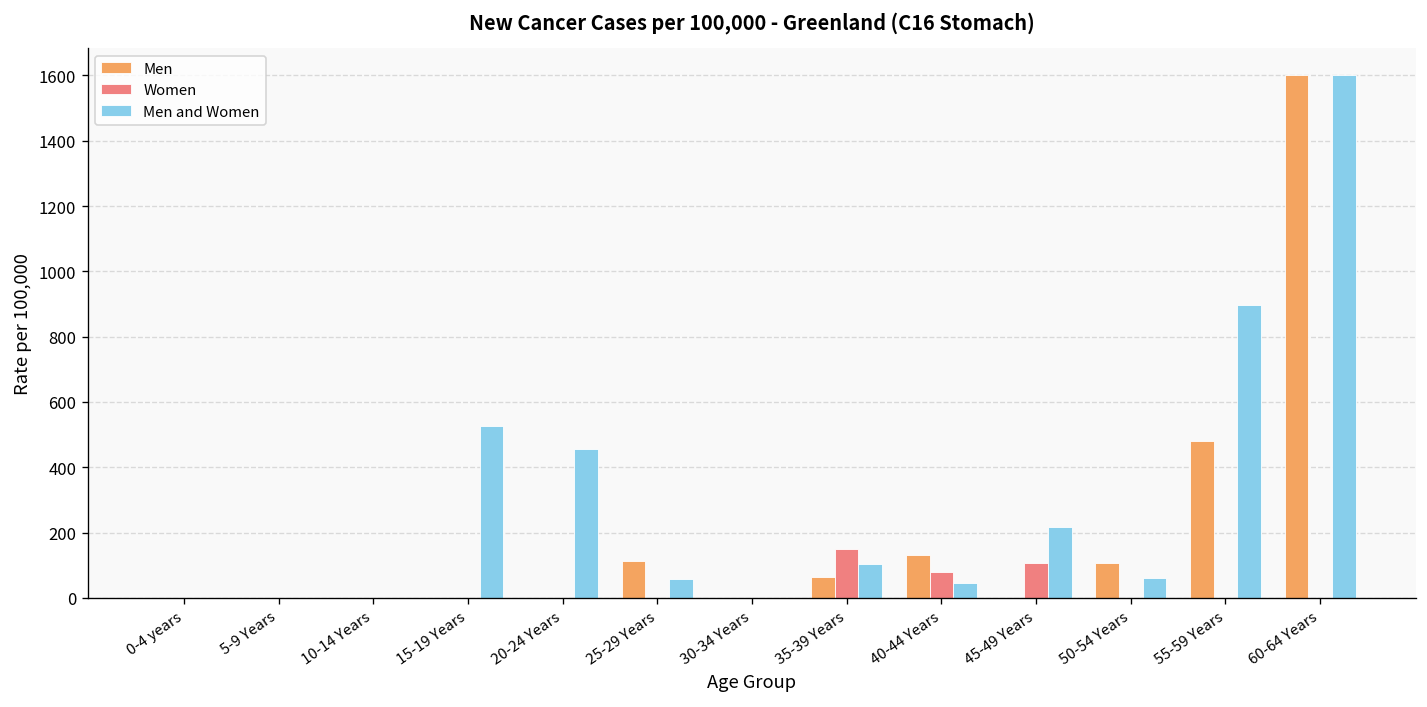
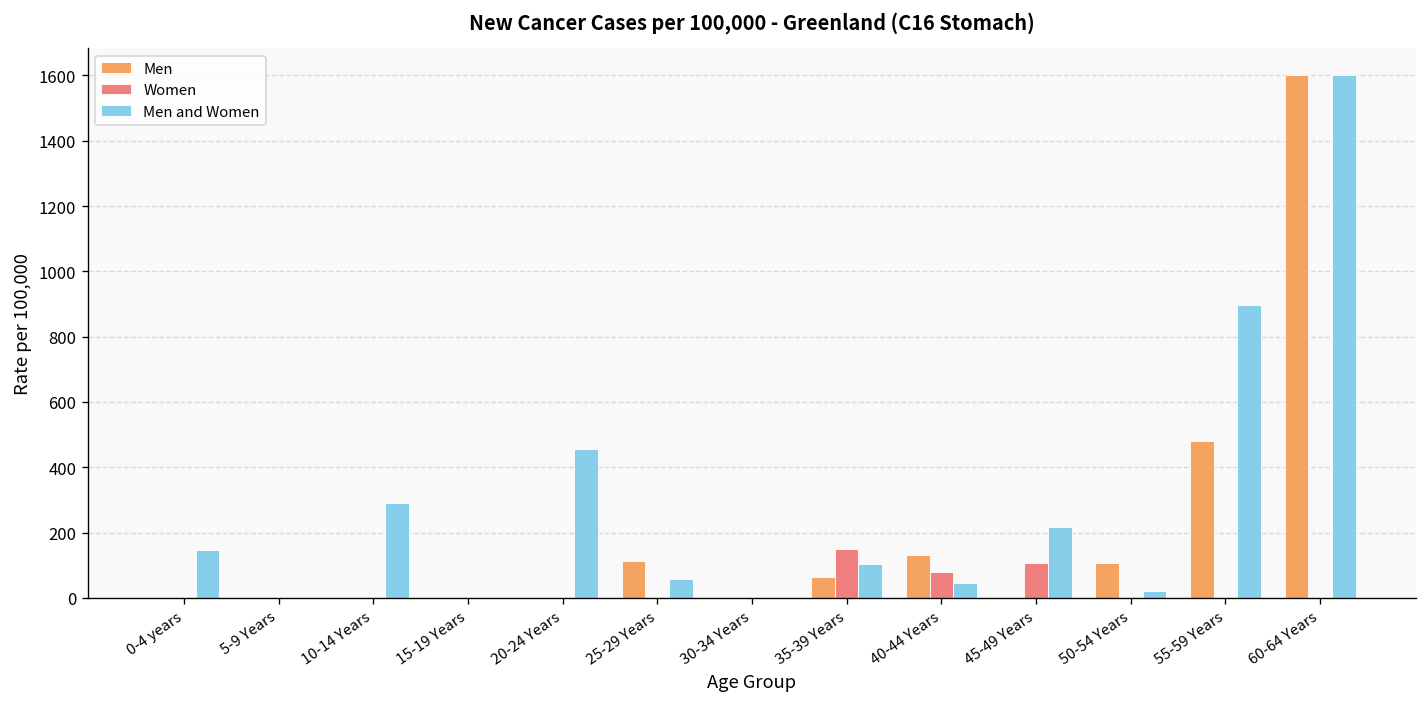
Men and Women, 0-4 years: 0 -> 150
Men and Women, 10-14 Years: 0 -> 290
Men and Women, 15-19 Years: 530 -> 0
Men and Women, 50-54 Years: 60 -> 20
